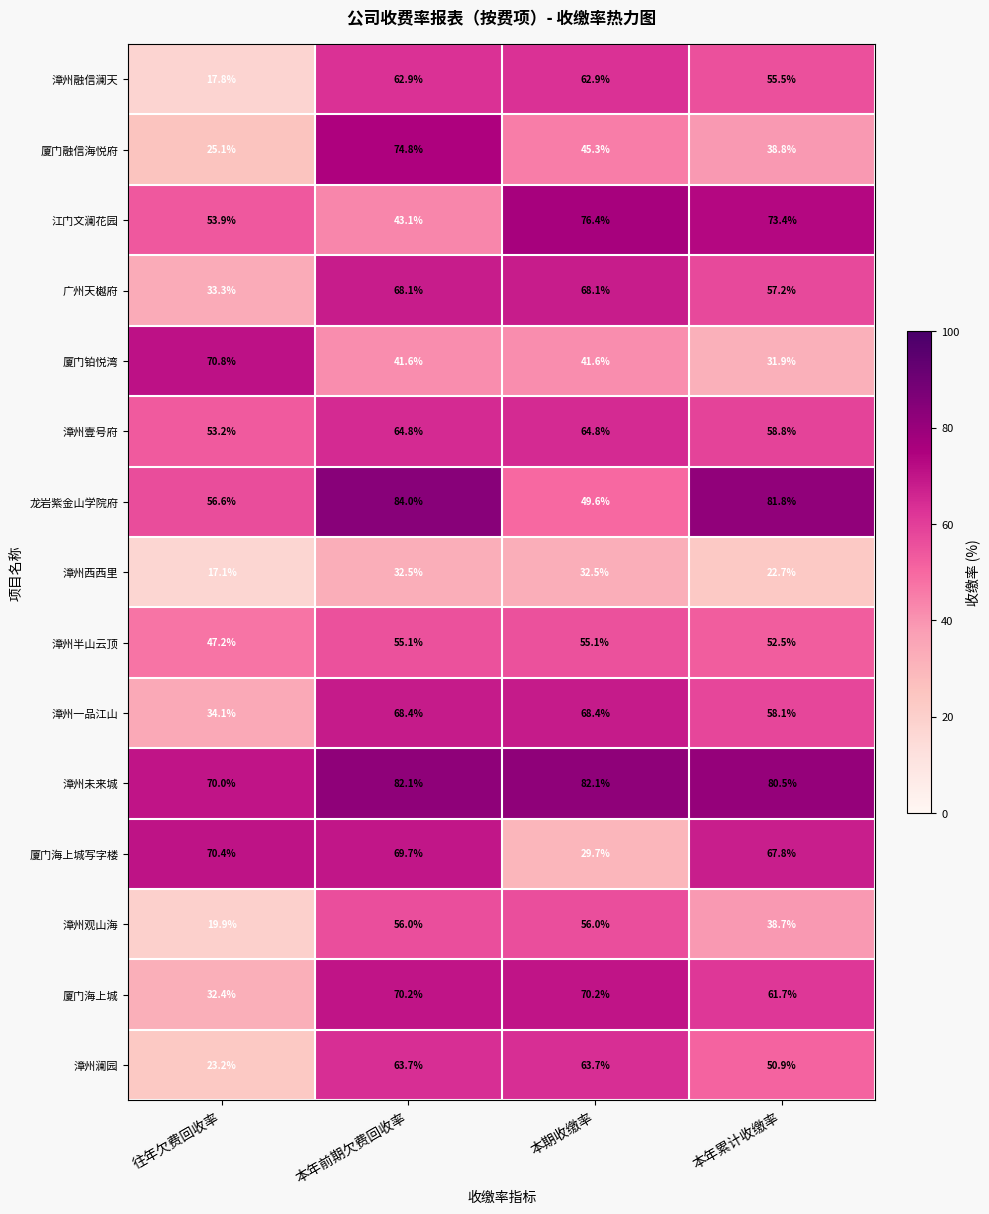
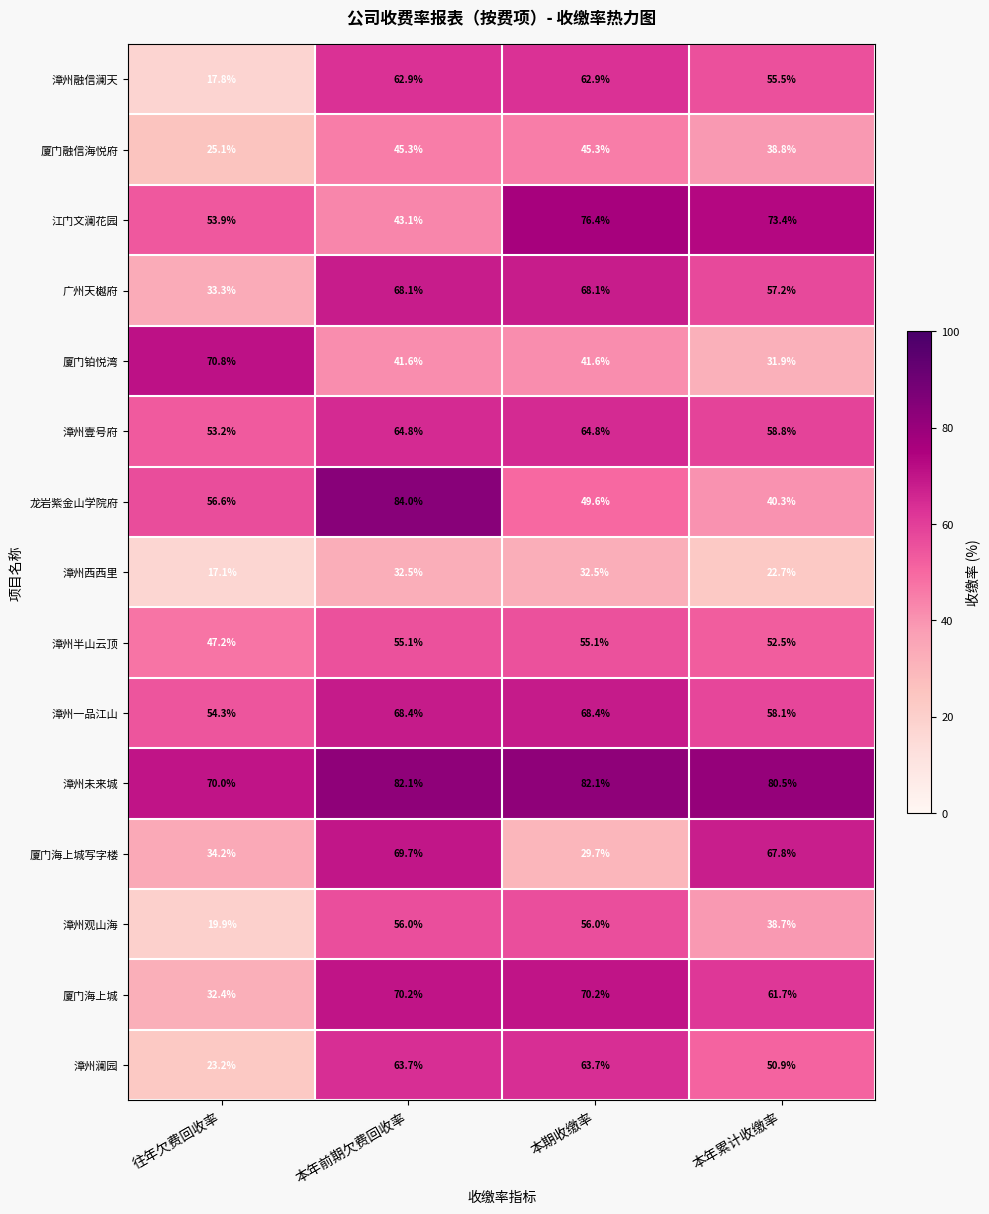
厦门融信海悦府, 本年前期欠费回收率: 74.8% -> 45.3%
龙岩紫金山学院府, 本年累计收缴率: 81.8% -> 40.3%
漳州一品江山, 往年欠费回收率: 34.1% -> 54.3%
厦门海上城写字楼, 往年欠费回收率: 70.4% -> 34.2%
